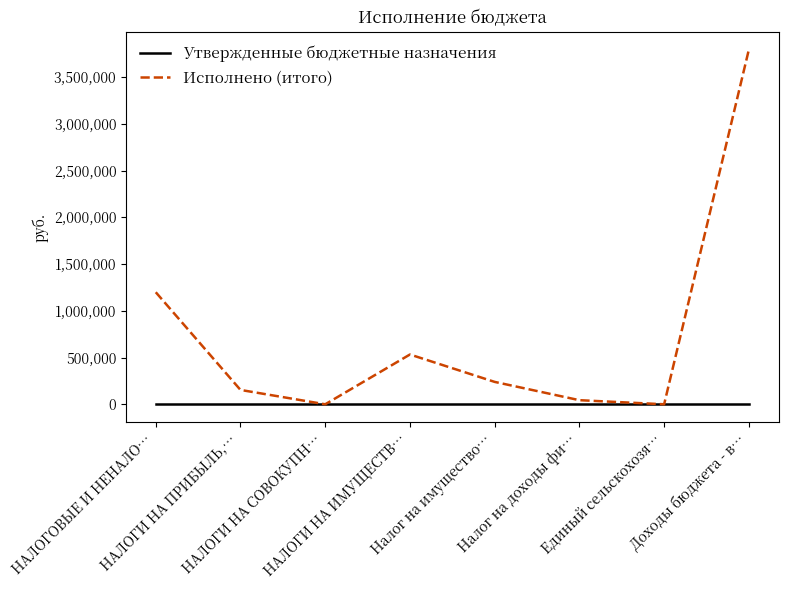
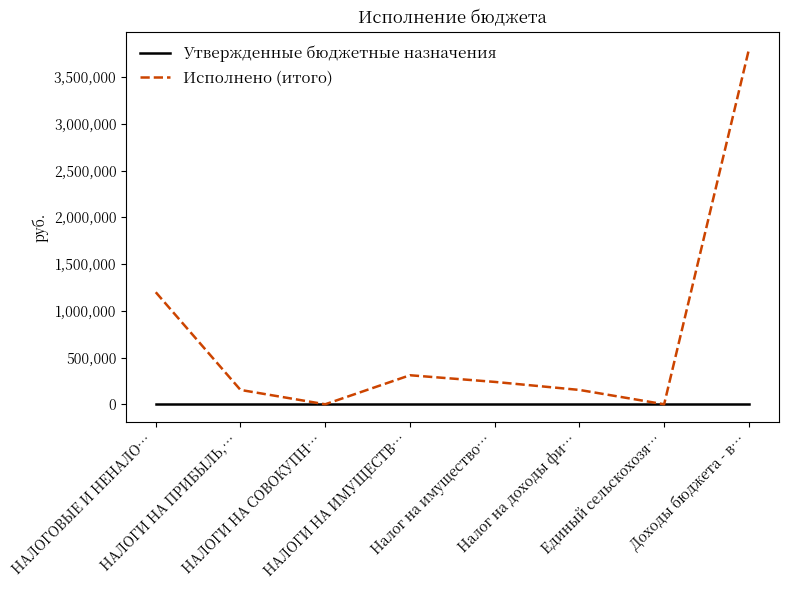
Исполнено (итого), НАЛОГИ НА ИМУЩЕСТВ…: 500,000 -> 300,000
Исполнено (итого), Налог на доходы фи…: 0 -> 200,000
